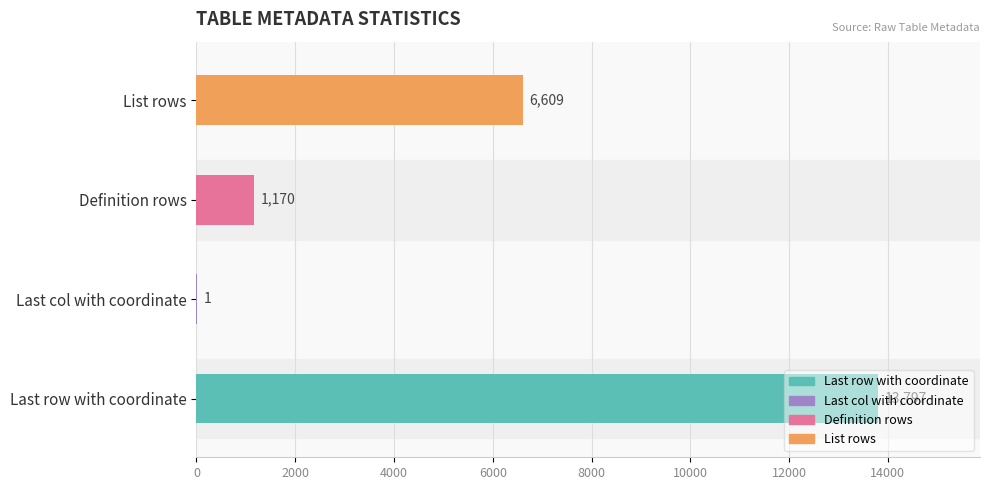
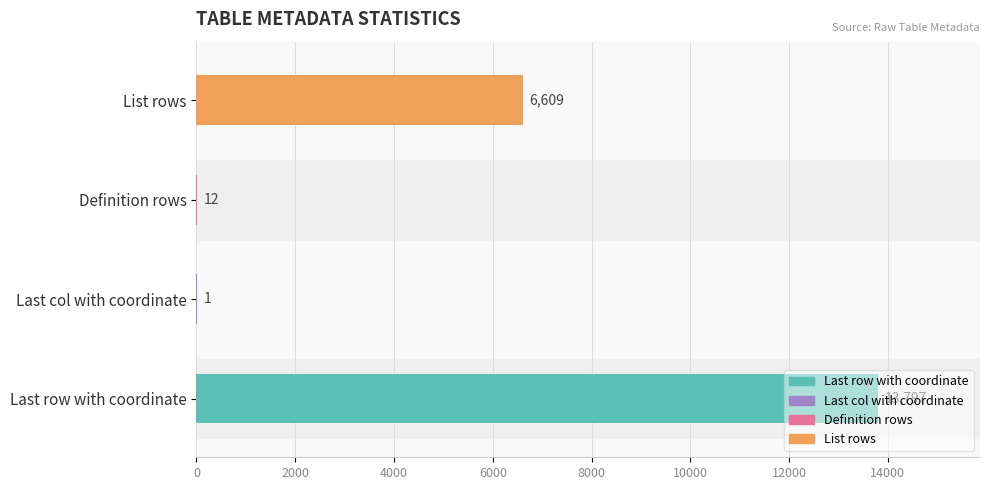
Definition rows: 1,170 -> 12
